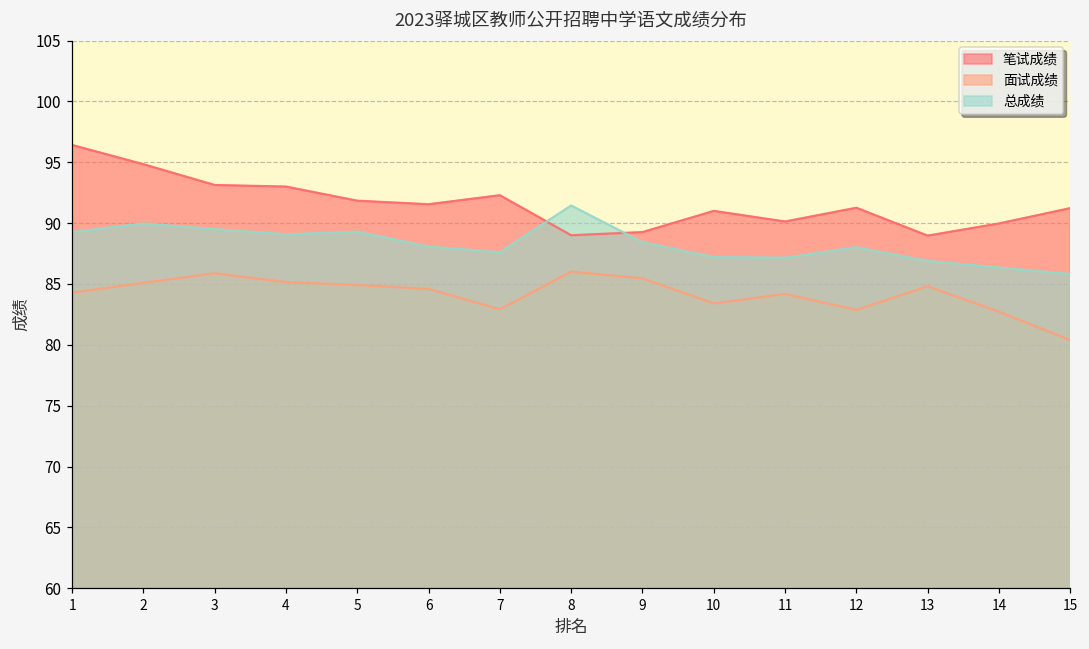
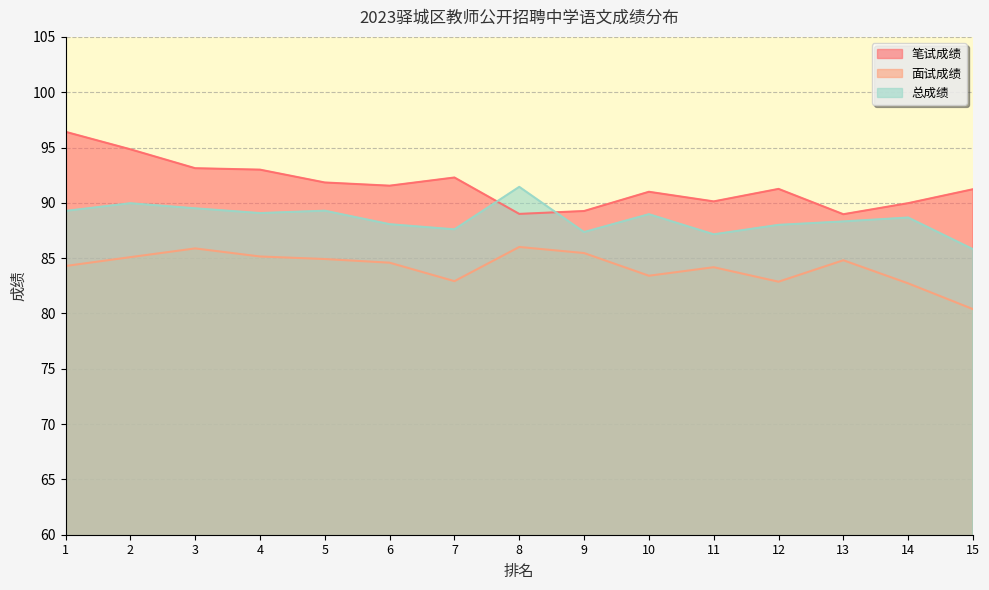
总成绩, 9: 88.4 -> 87.4
总成绩, 10: 87.2 -> 89.0
总成绩, 13: 86.9 -> 88.3
总成绩, 14: 86.3 -> 88.7
